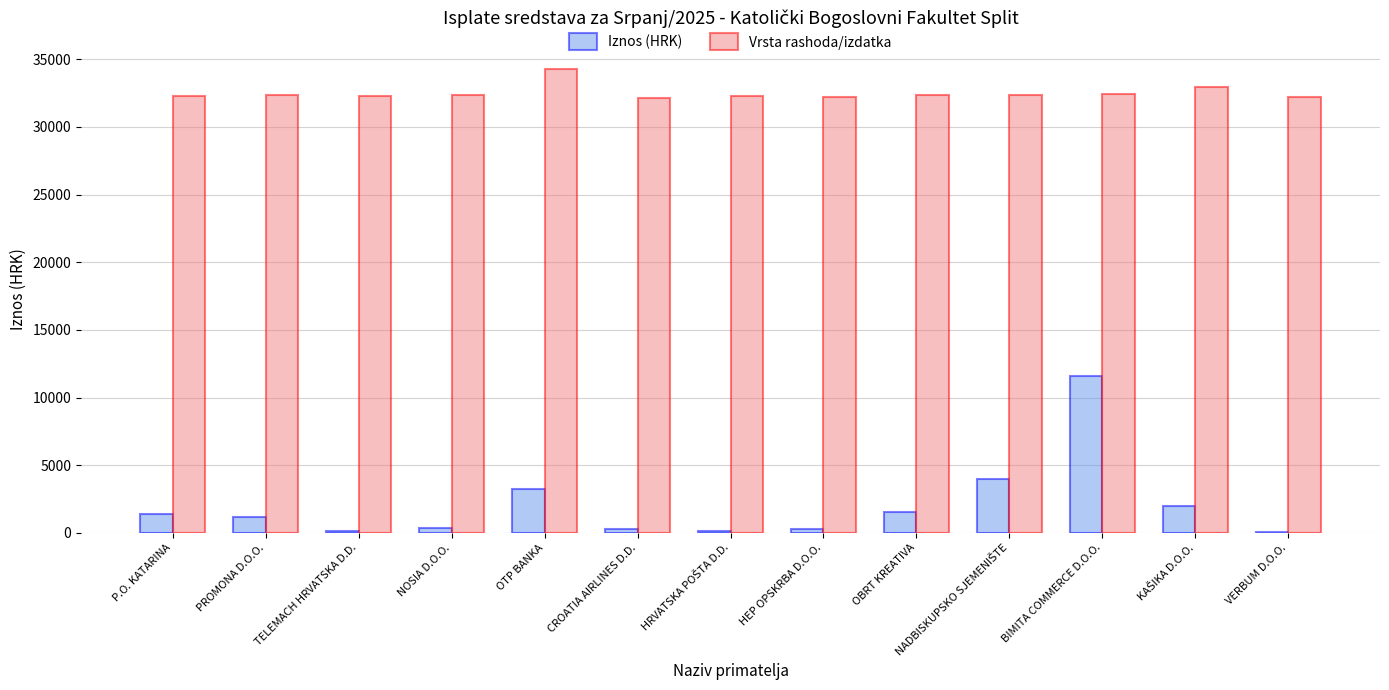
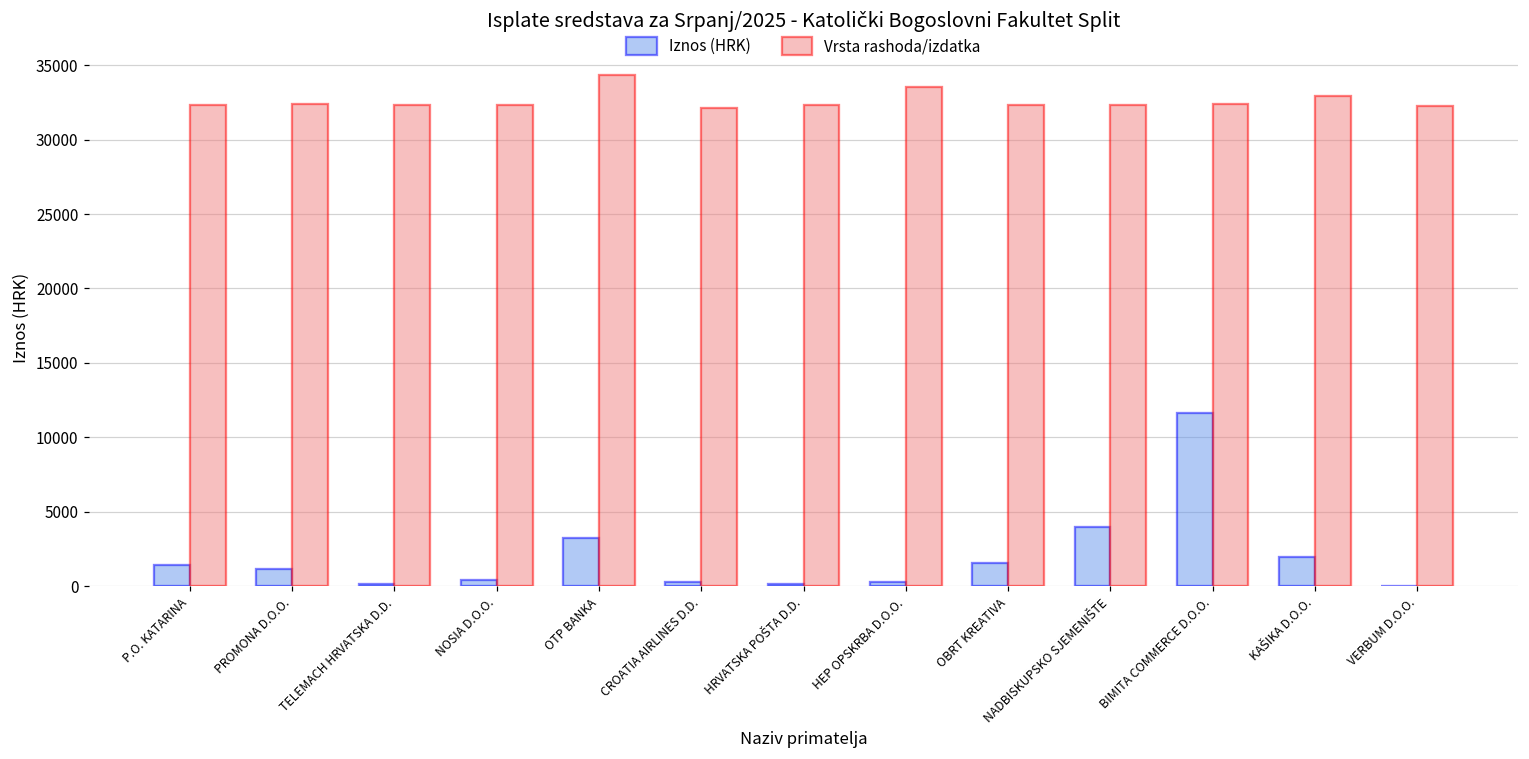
Vrsta rashoda/izdatka, HEP OPSKRBA D.O.O.: 32200 -> 33500
